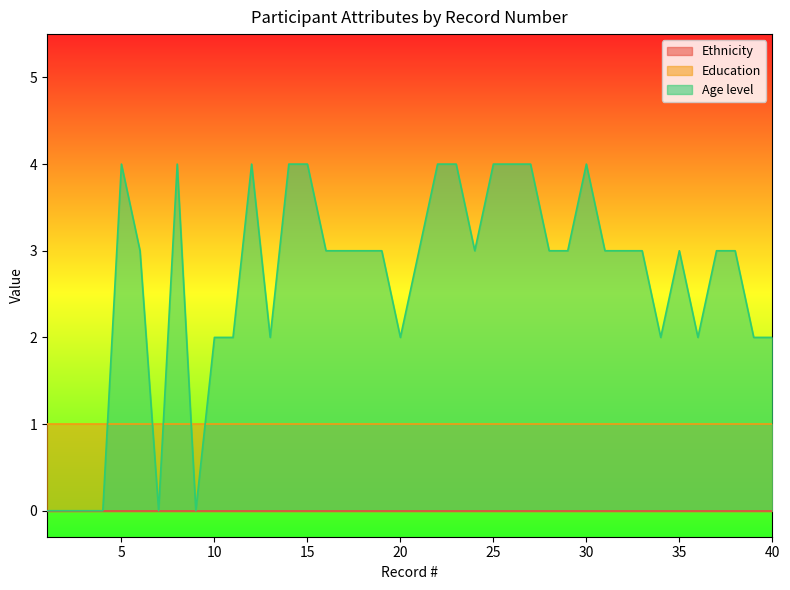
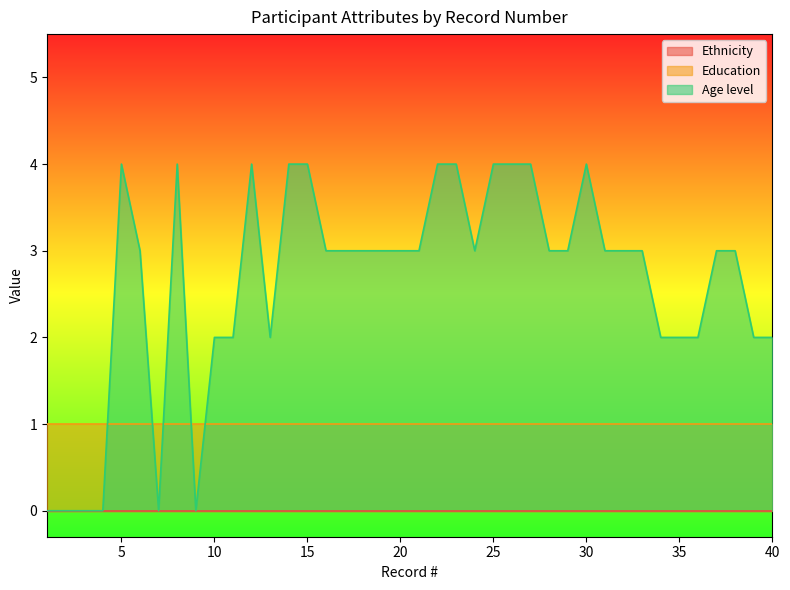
Age level, 20: 2 -> 3
Age level, 35: 3 -> 2
